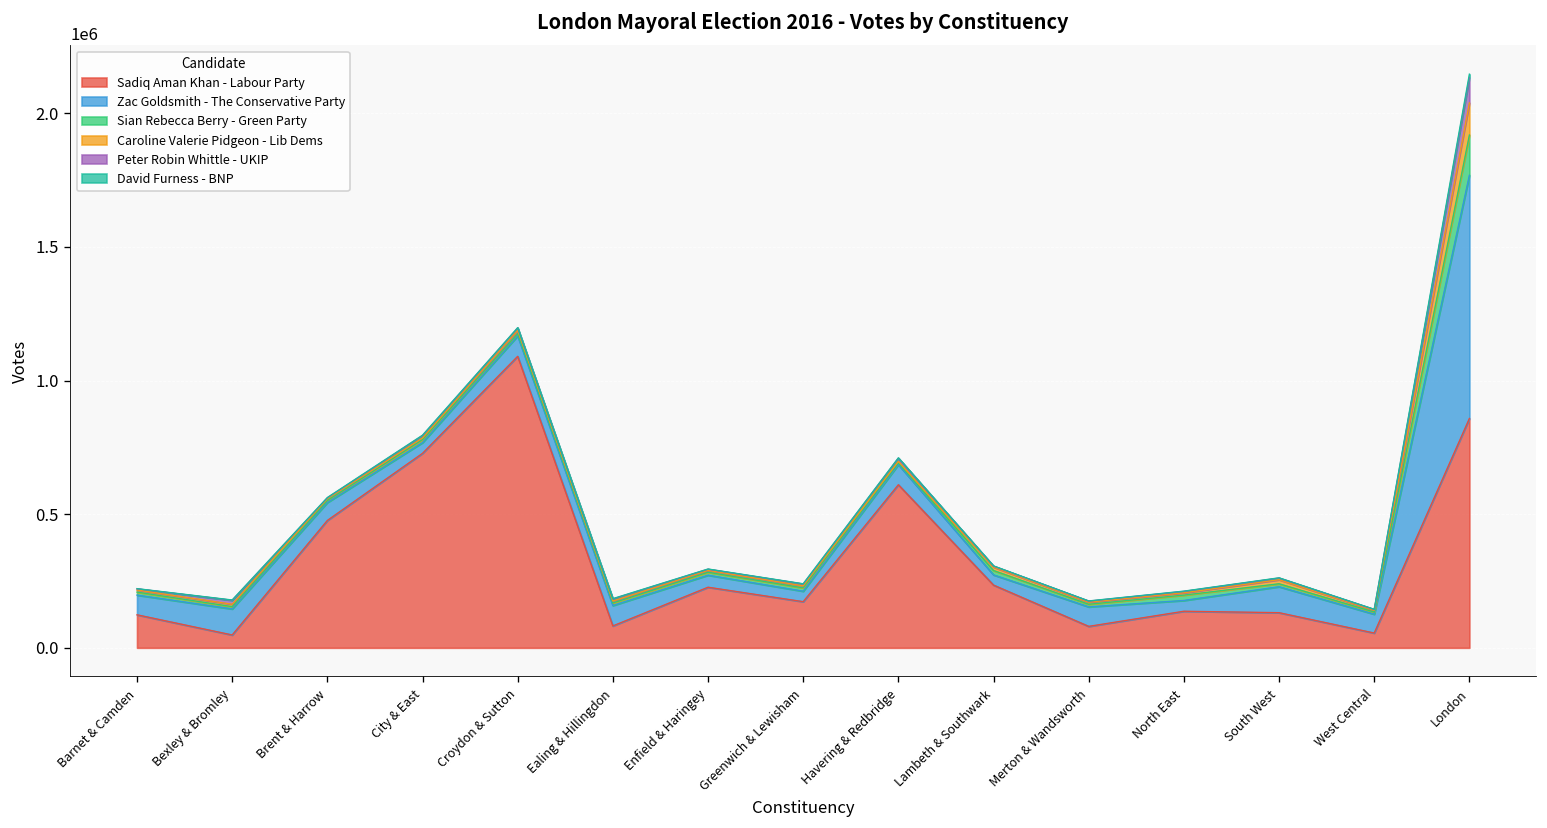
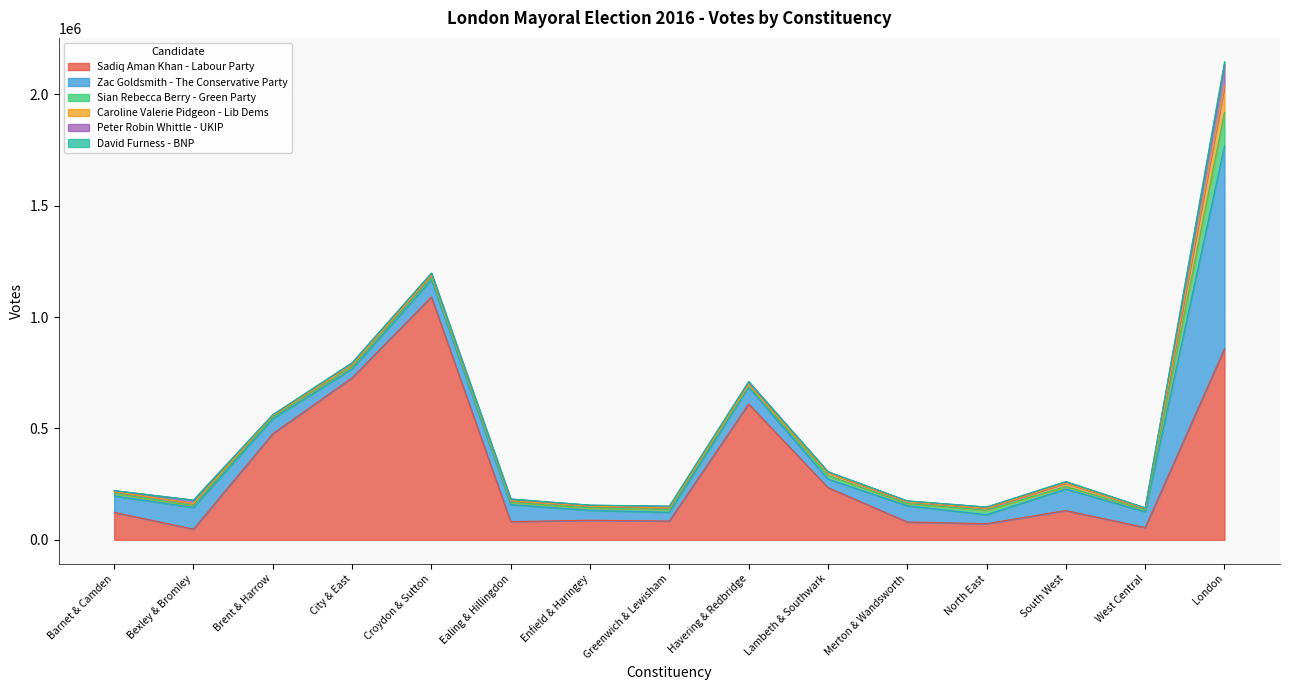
Sadiq Aman Khan - Labour Party, Enfield & Haringey: 230000 -> 90000
Sadiq Aman Khan - Labour Party, Greenwich & Lewisham: 170000 -> 80000
Sadiq Aman Khan - Labour Party, North East: 140000 -> 70000
